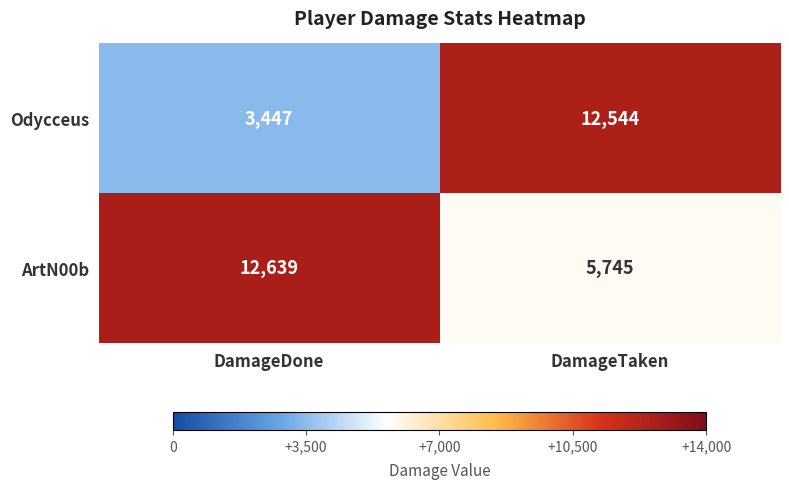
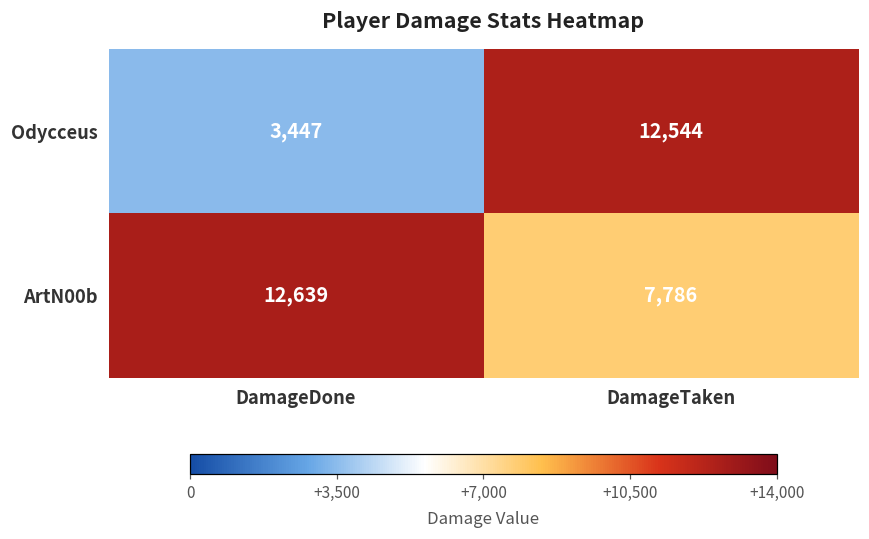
ArtN00b, DamageTaken: 5,745 -> 7,786
